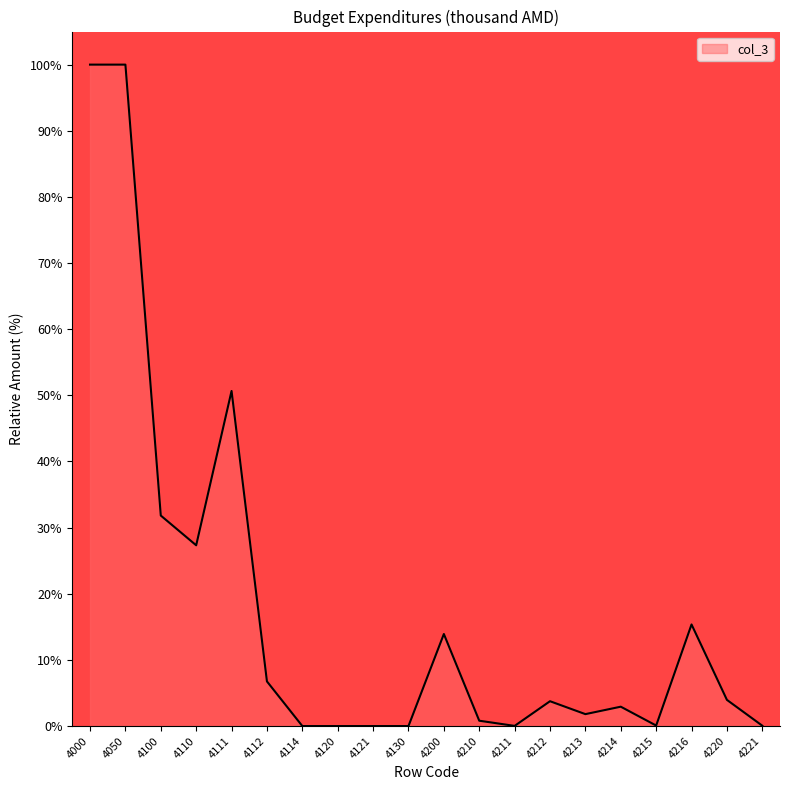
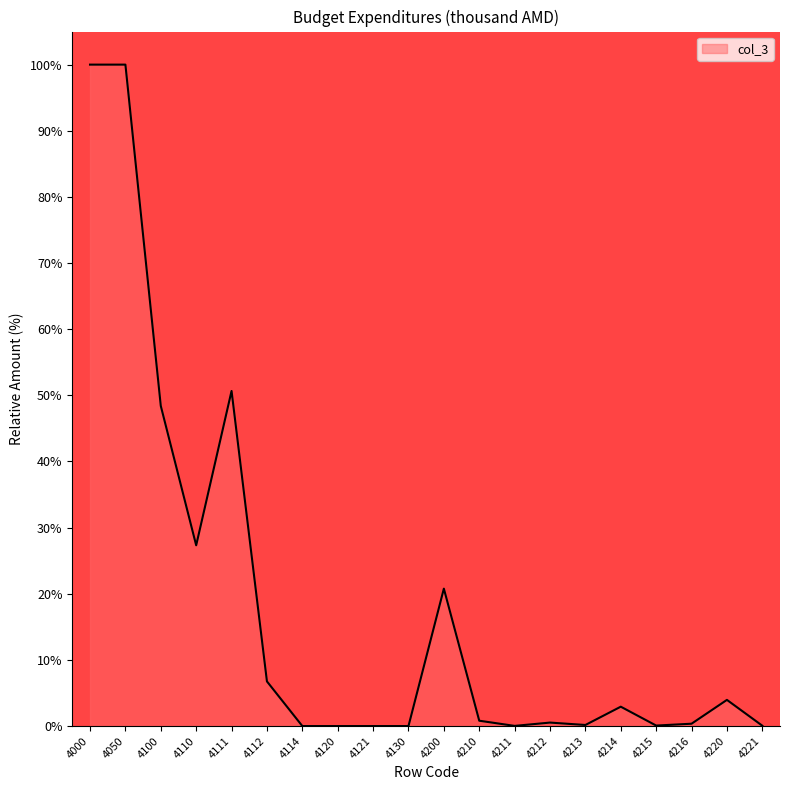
4100: 32% -> 48%
4200: 14% -> 21%
4212: 4% -> 1%
4213: 2% -> 0%
4216: 15% -> 0%
